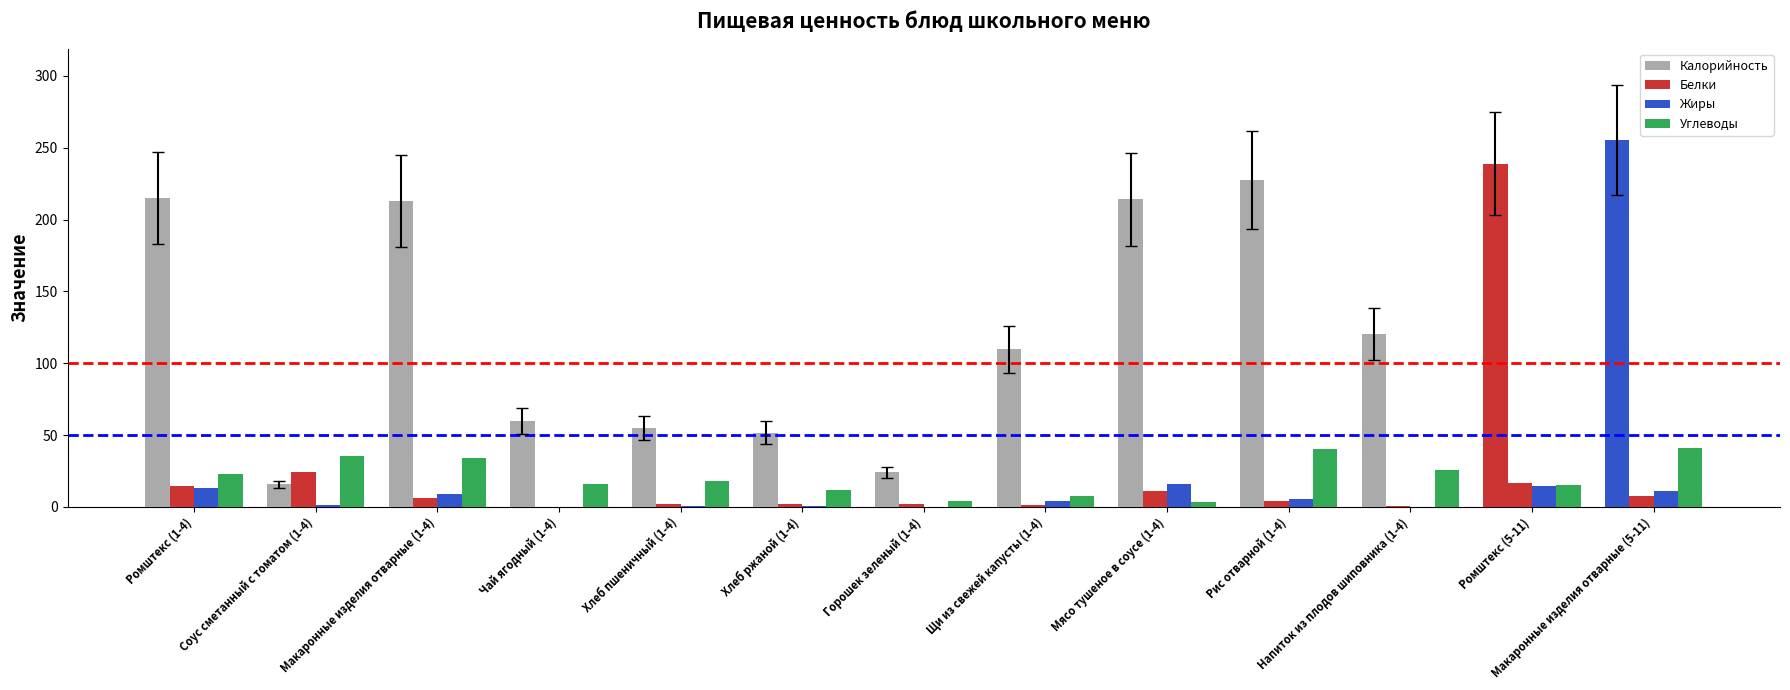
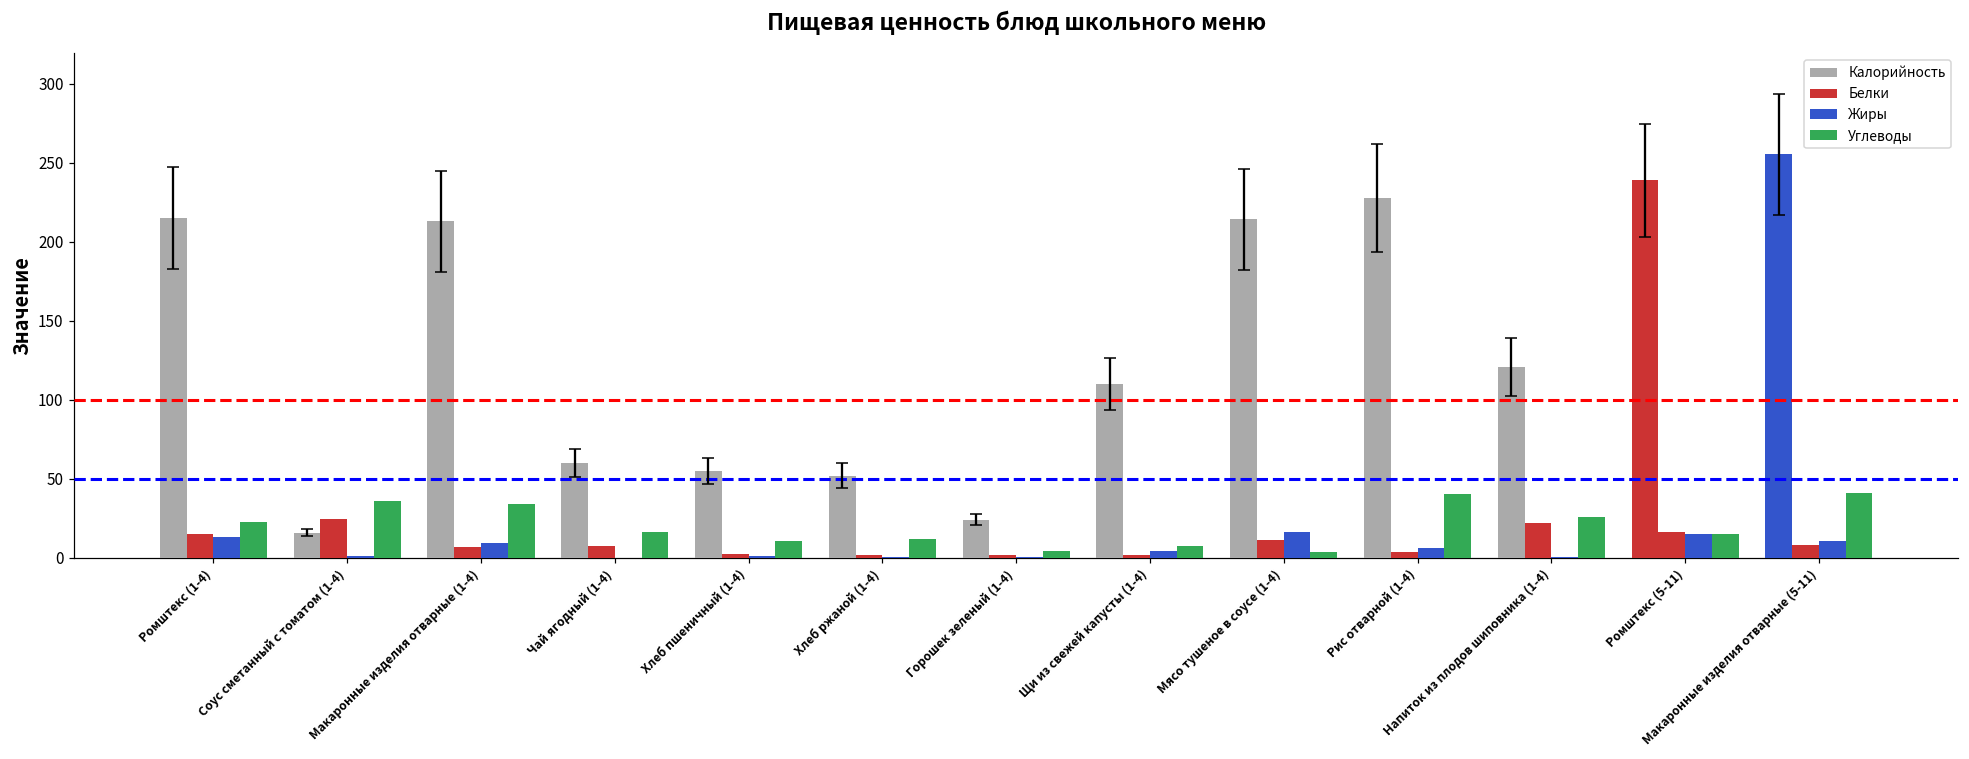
Белки, Чай ягодный (1-4): 0 -> 7
Углеводы, Хлеб пшеничный (1-4): 18 -> 11
Белки, Напиток из плодов шиповника (1-4): 1 -> 22
